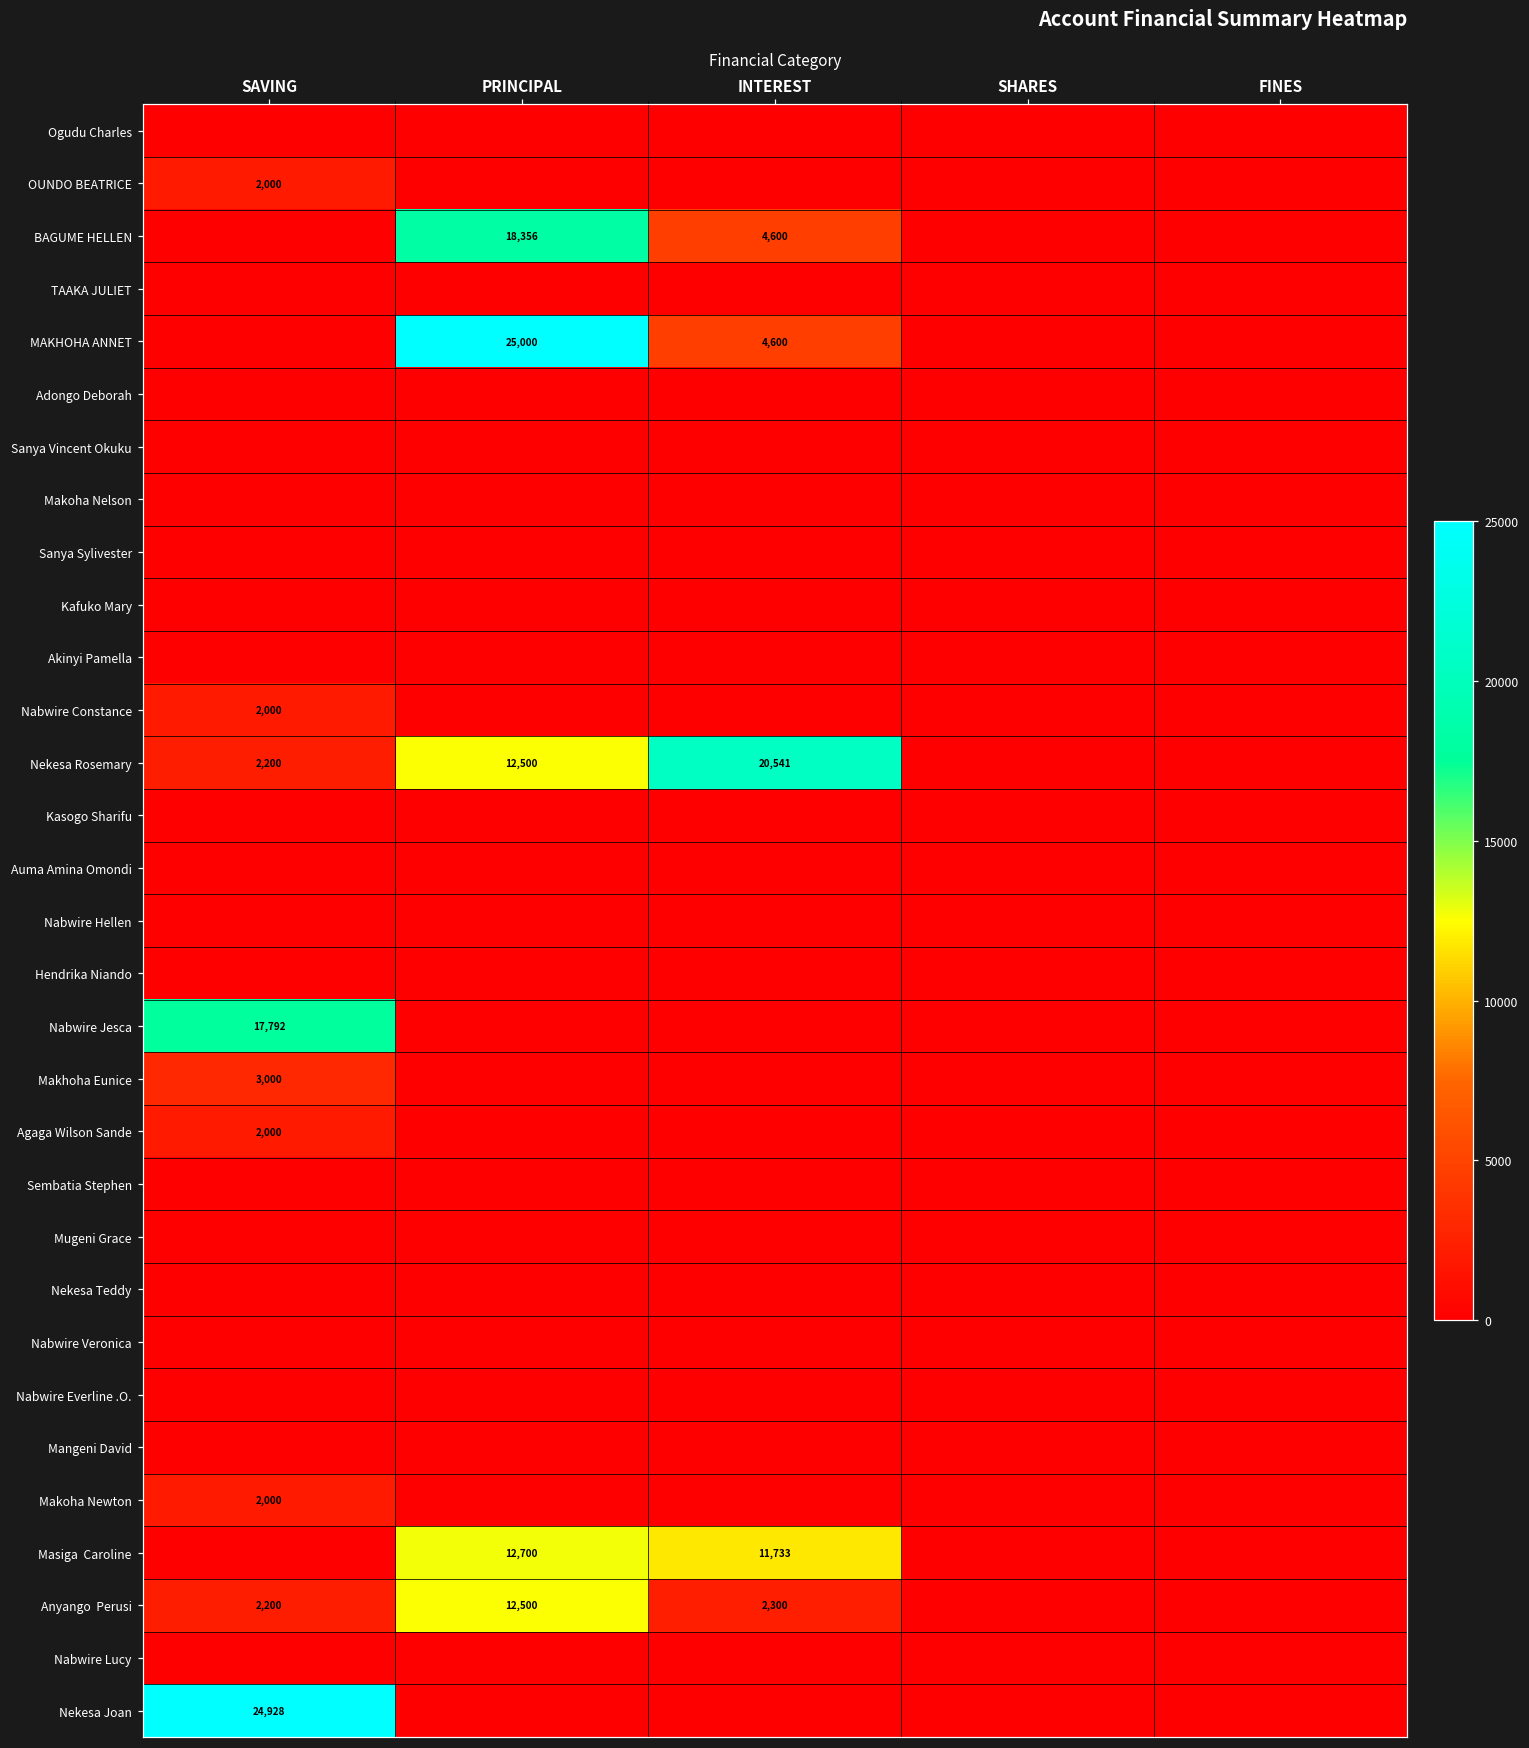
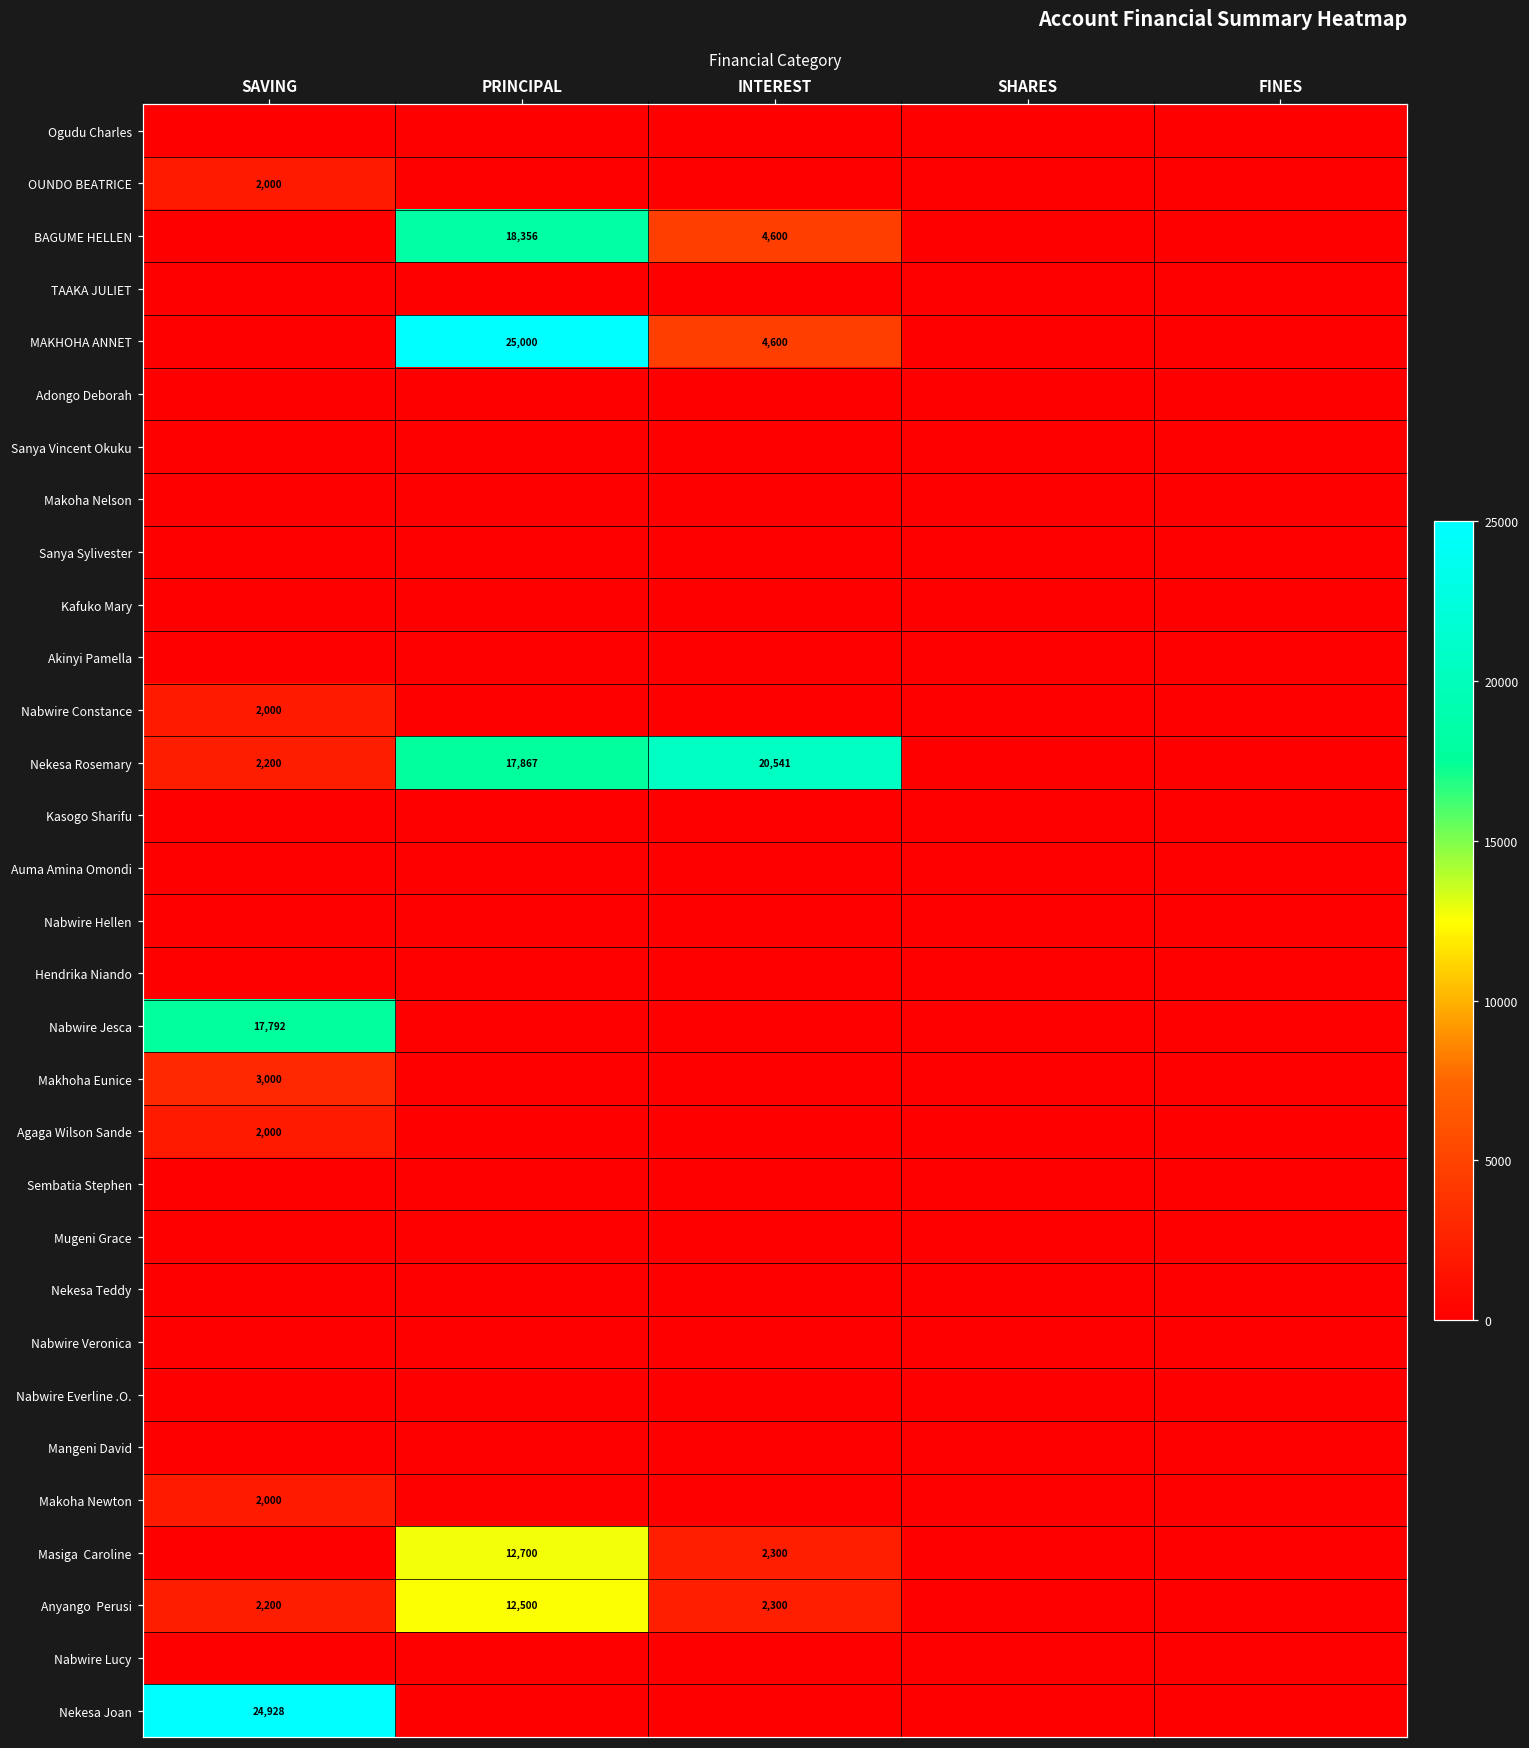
Nekesa Rosemary, PRINCIPAL: 12,500 -> 17,867
Masiga Caroline, INTEREST: 11,733 -> 2,300
